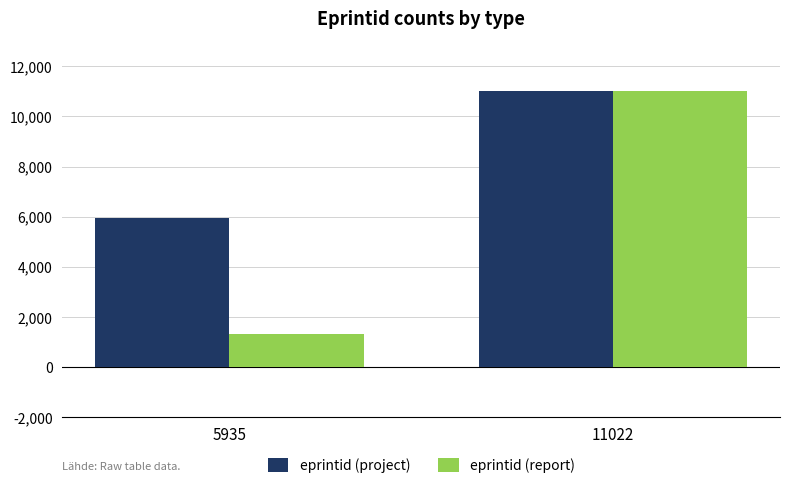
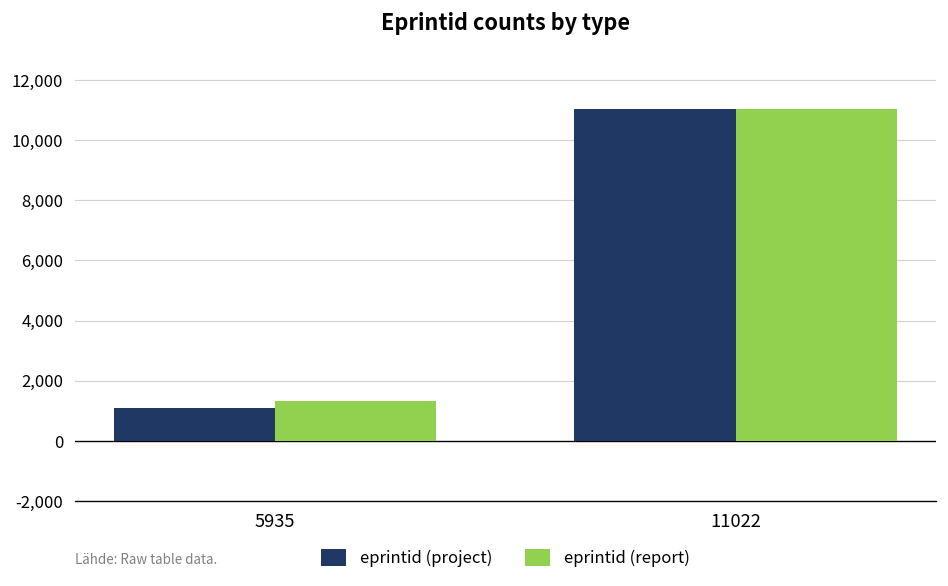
eprintid (project), 5935: 5,900 -> 1,100
